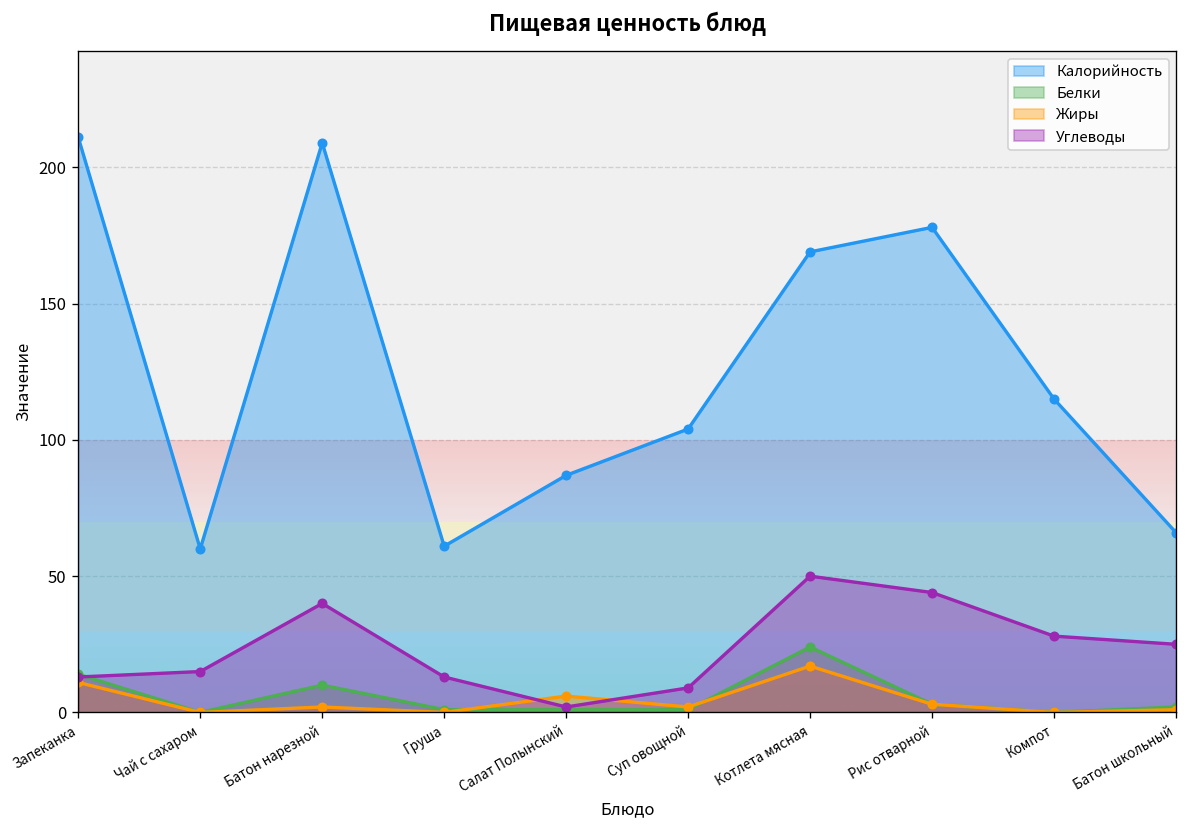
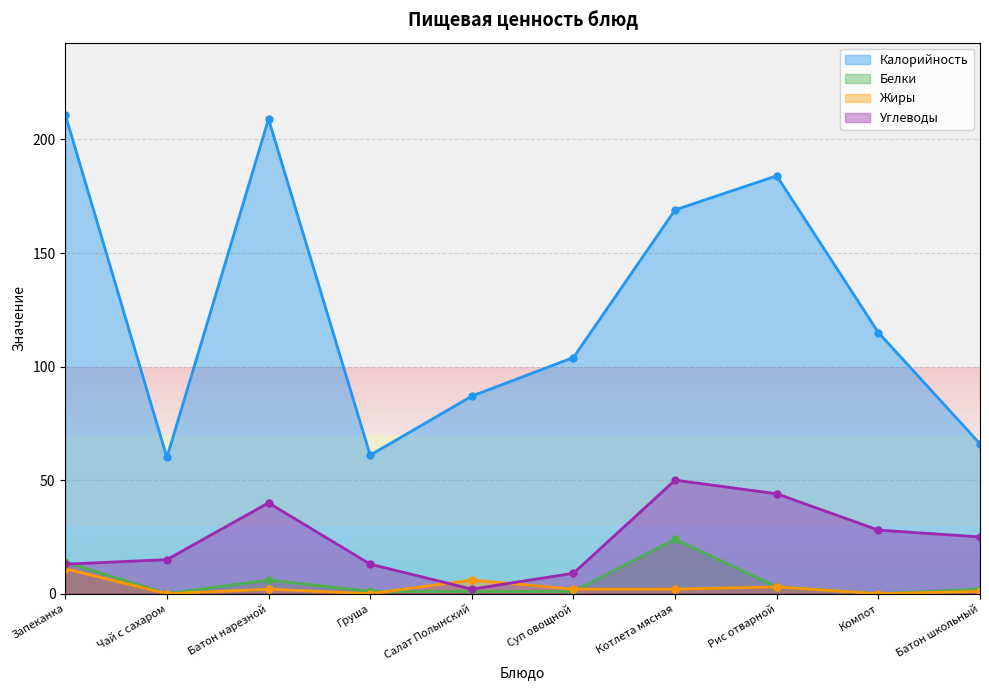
Белки, Батон нарезной: 10 -> 6
Жиры, Котлета мясная: 17 -> 2
Калорийность, Рис отварной: 178 -> 184
